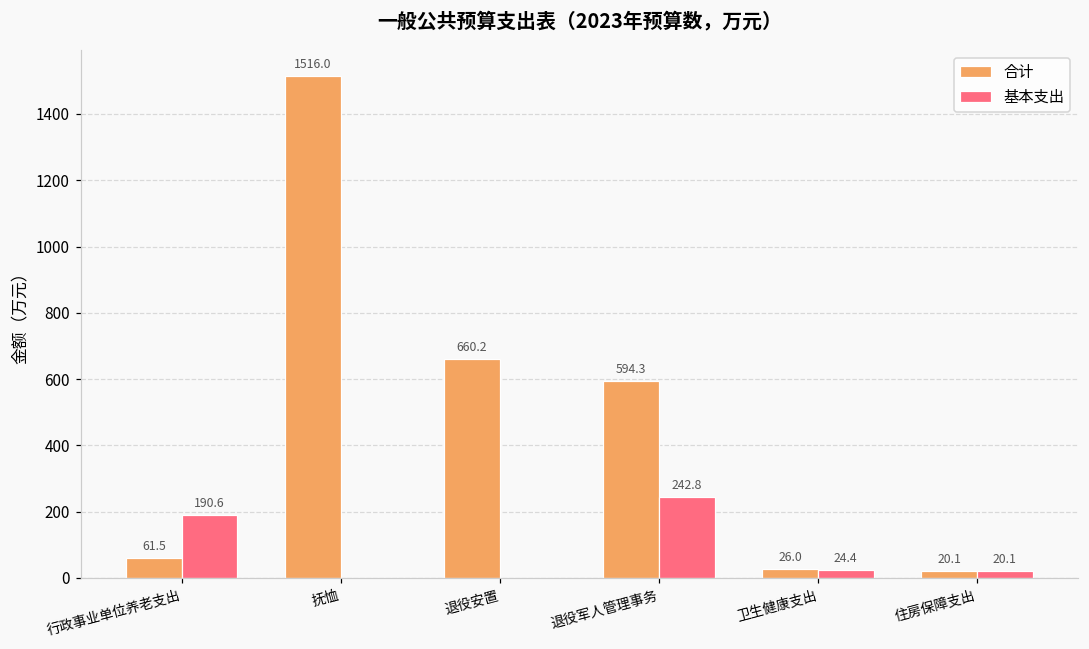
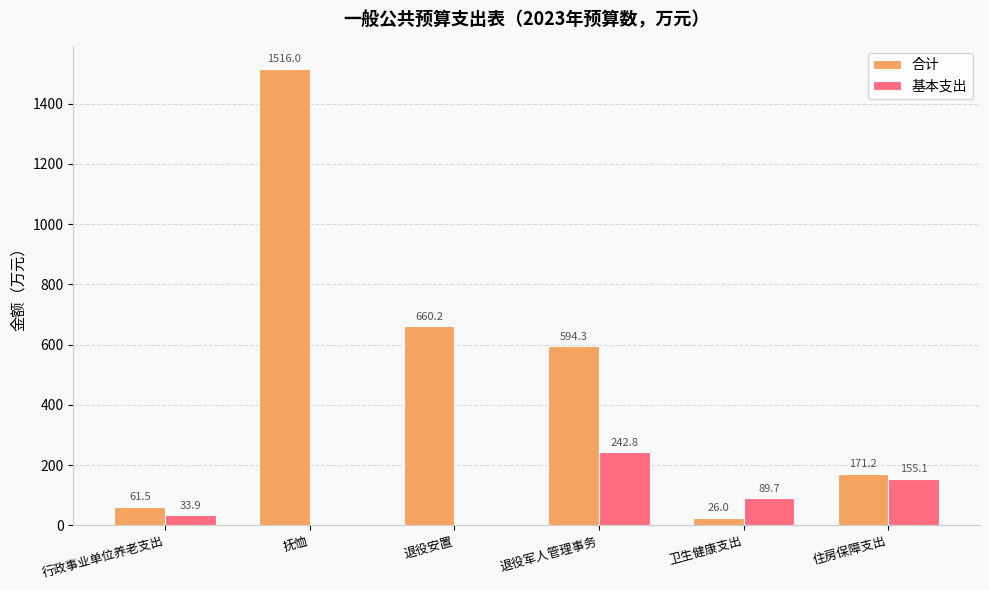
基本支出, 行政事业单位养老支出: 190.6 -> 33.9
基本支出, 卫生健康支出: 24.4 -> 89.7
合计, 住房保障支出: 20.1 -> 171.2
基本支出, 住房保障支出: 20.1 -> 155.1
